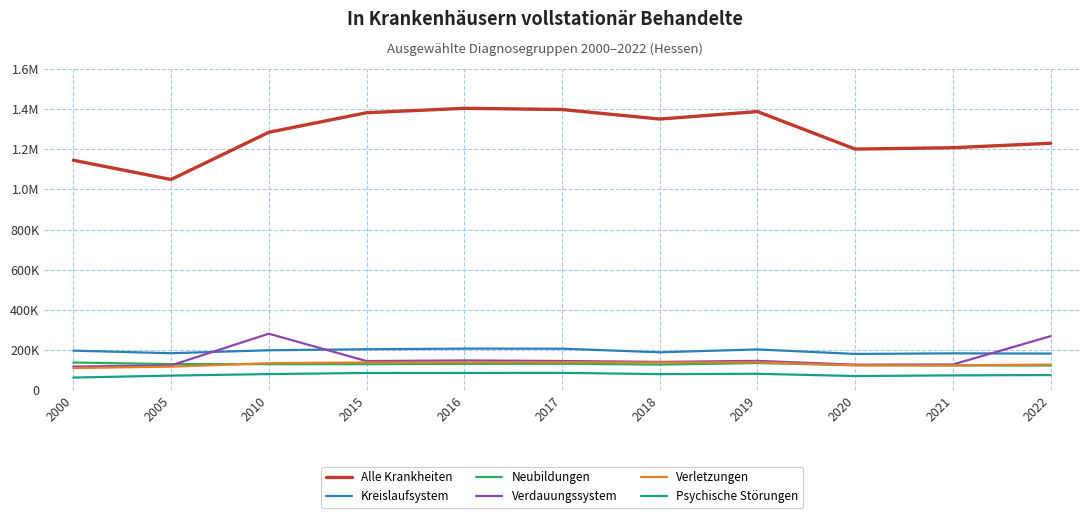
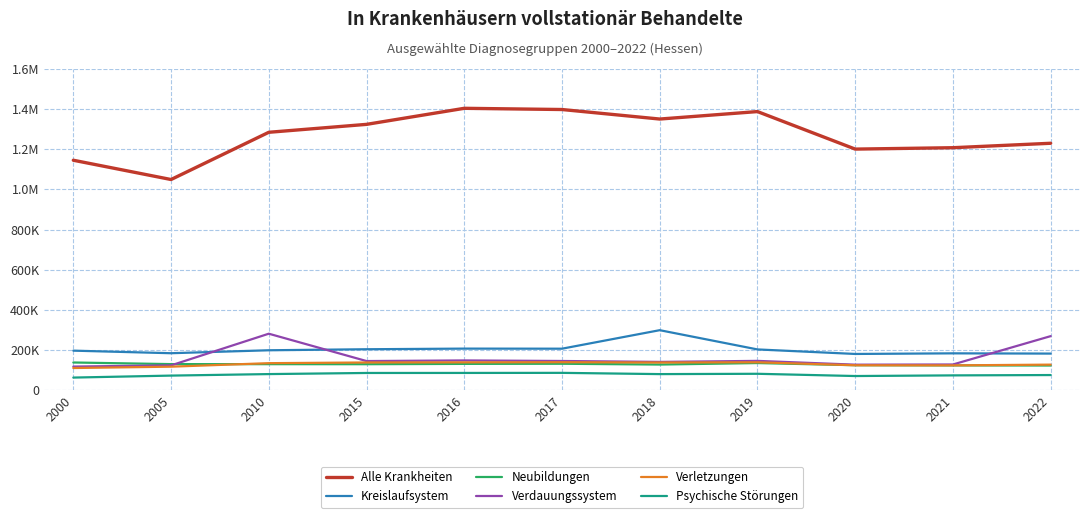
Alle Krankheiten, 2015: 1380000 -> 1320000
Kreislaufsystem, 2018: 190000 -> 300000
